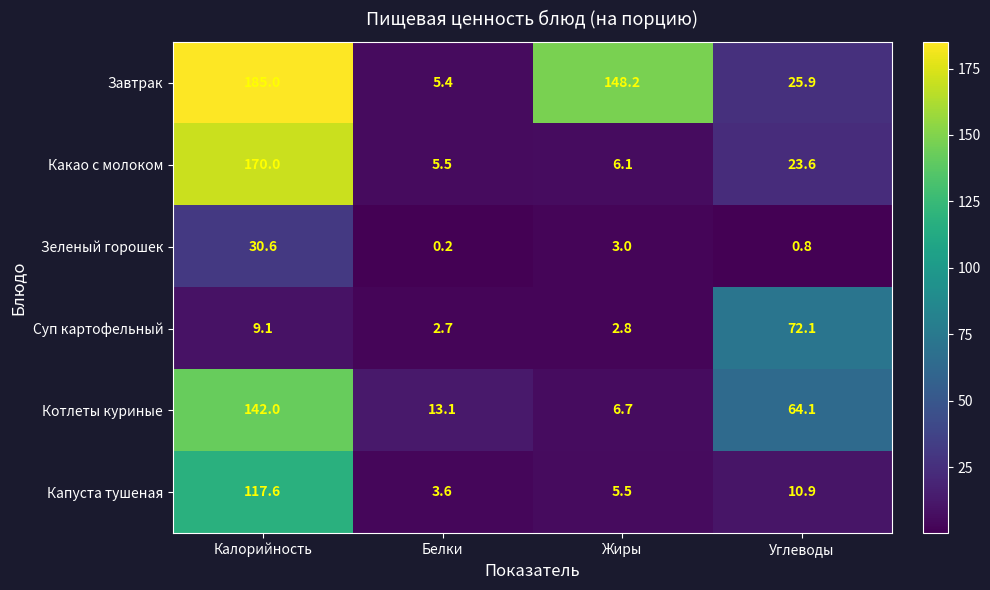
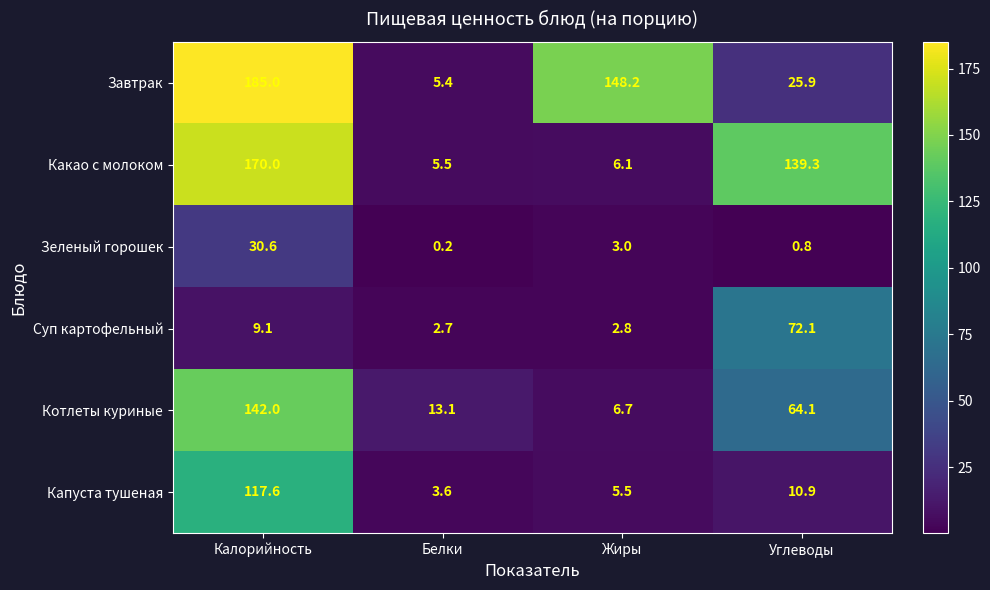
Какао с молоком, Углеводы: 23.6 -> 139.3
